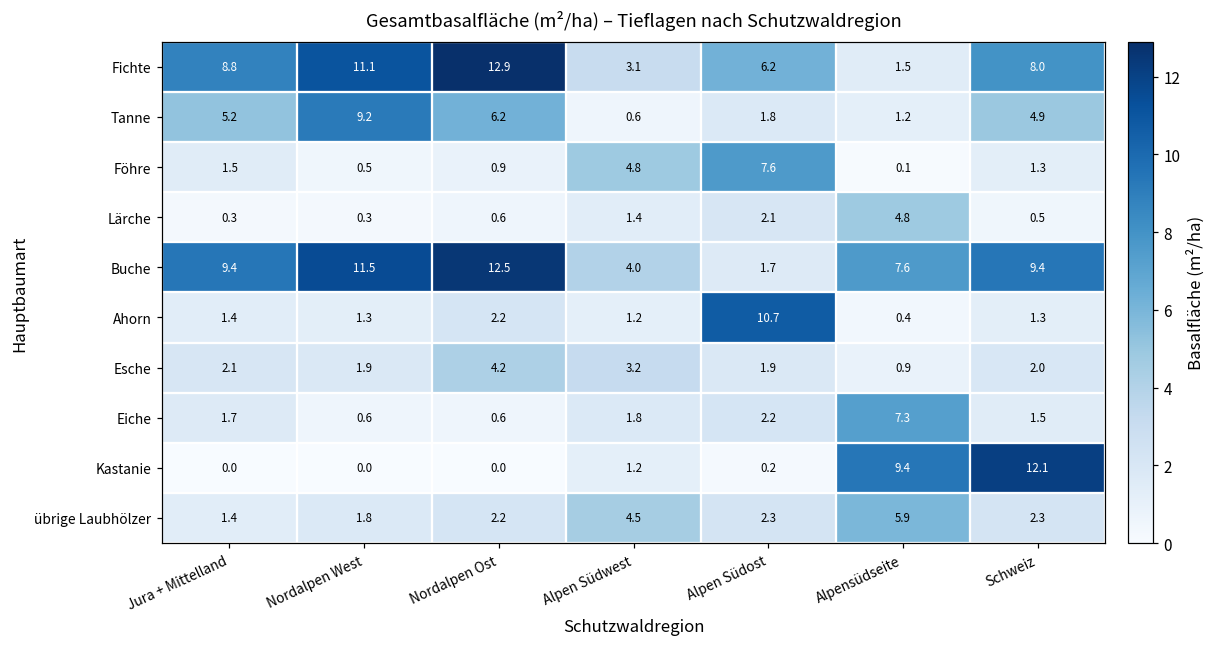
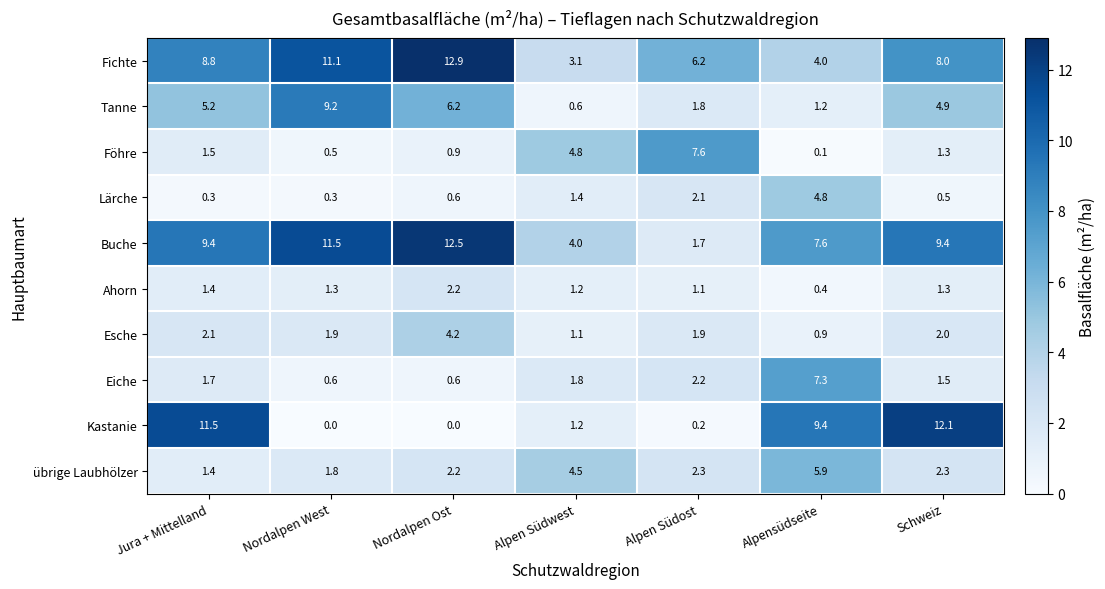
Fichte, Alpensüdseite: 1.5 -> 4.0
Ahorn, Alpen Südost: 10.7 -> 1.1
Esche, Alpen Südwest: 3.2 -> 1.1
Kastanie, Jura + Mittelland: 0.0 -> 11.5
